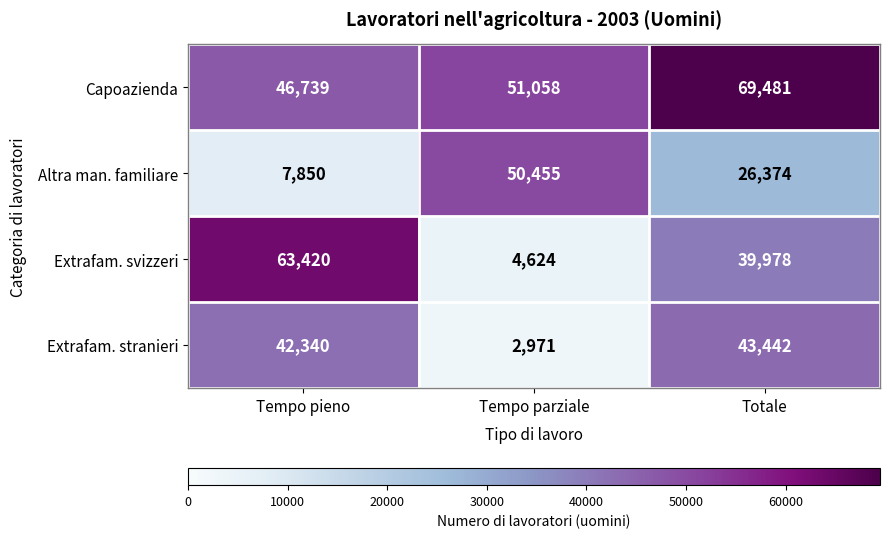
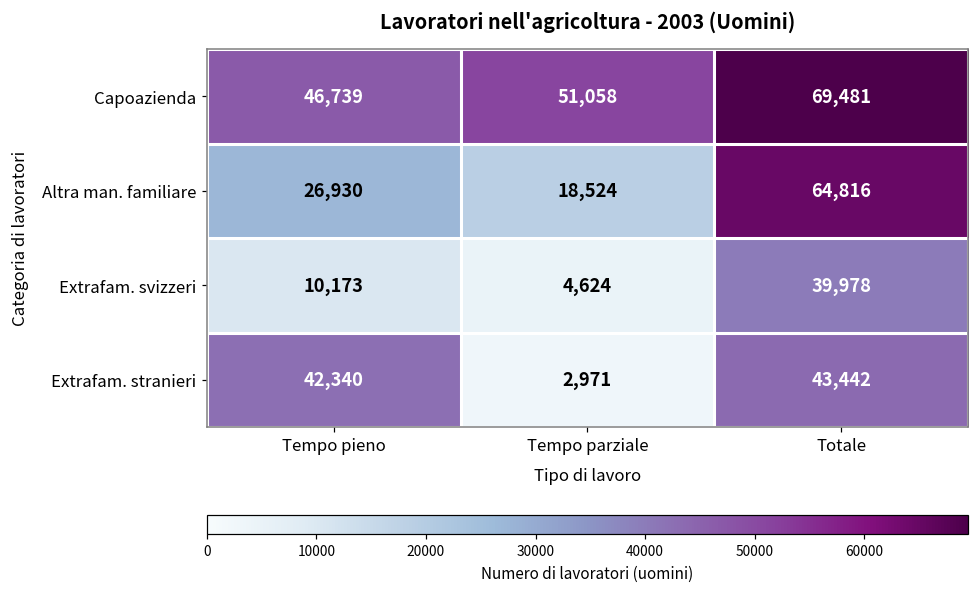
Altra man. familiare, Tempo pieno: 7,850 -> 26,930
Altra man. familiare, Tempo parziale: 50,455 -> 18,524
Altra man. familiare, Totale: 26,374 -> 64,816
Extrafam. svizzeri, Tempo pieno: 63,420 -> 10,173
